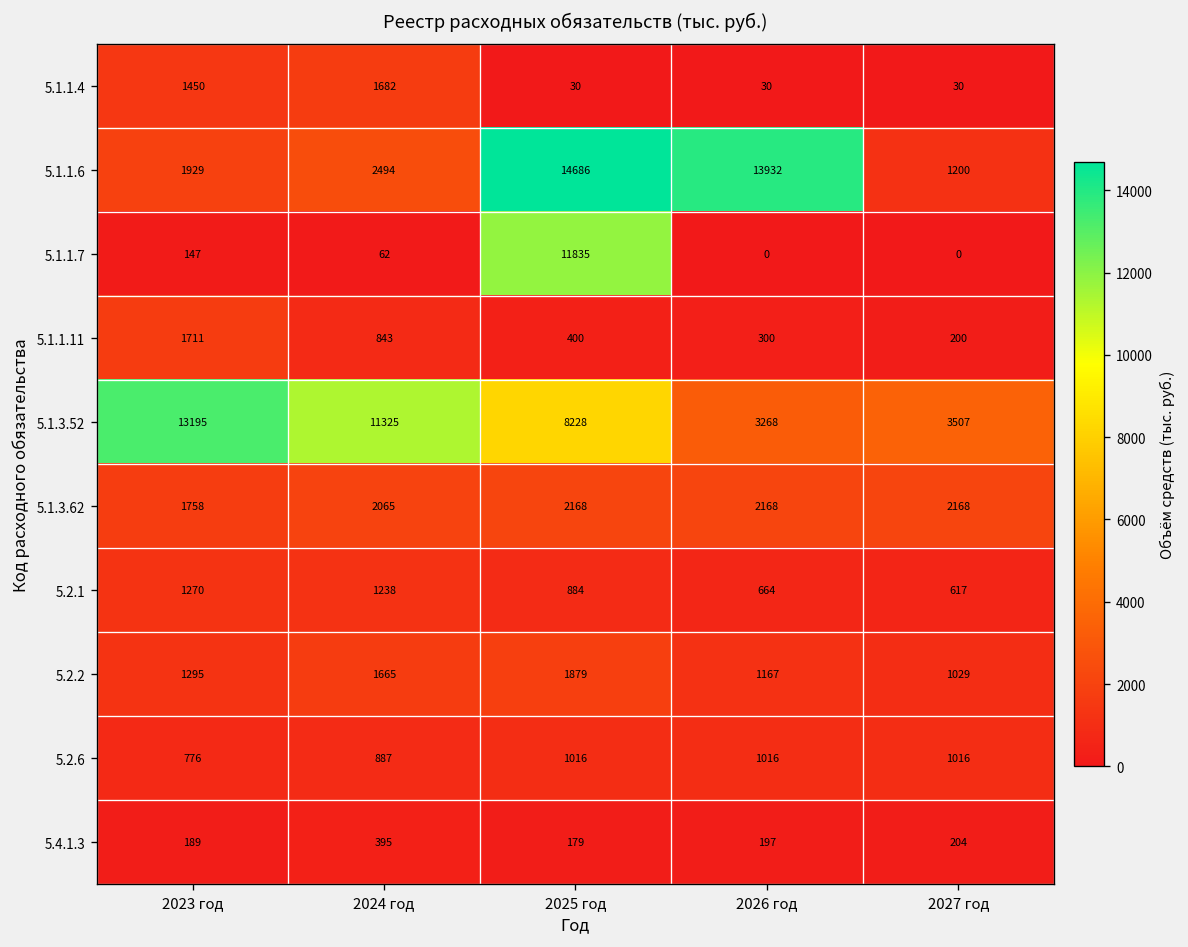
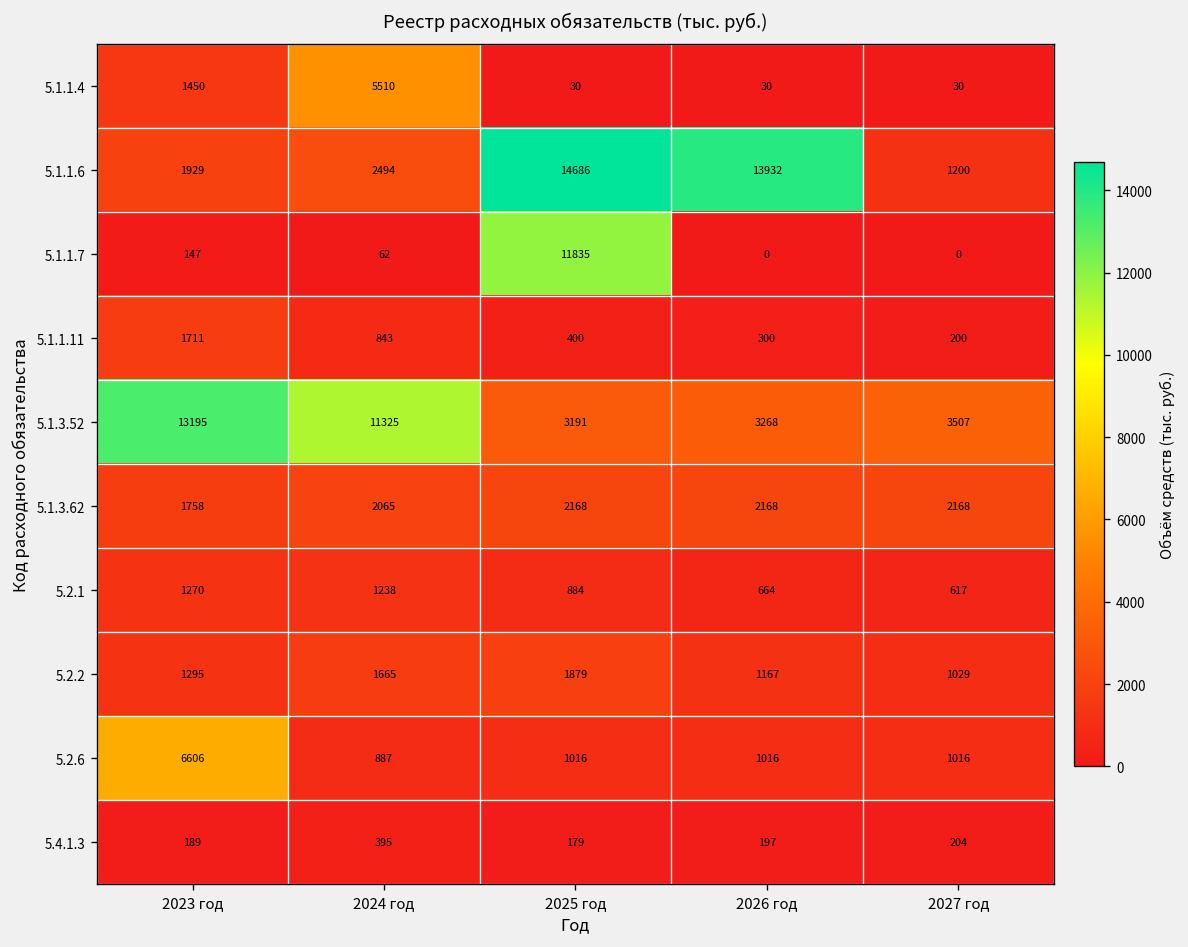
5.1.1.4, 2024 год: 1682 -> 5510
5.1.3.52, 2025 год: 8228 -> 3191
5.2.6, 2023 год: 776 -> 6606
